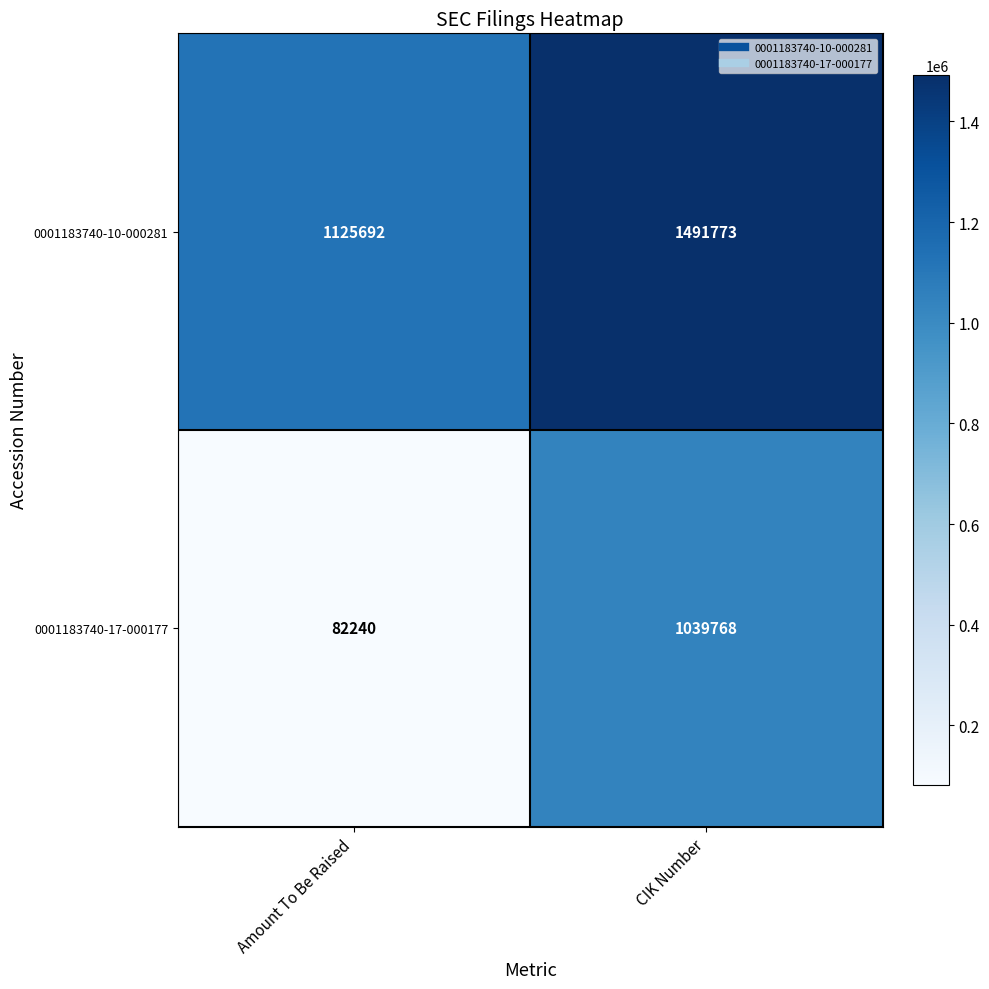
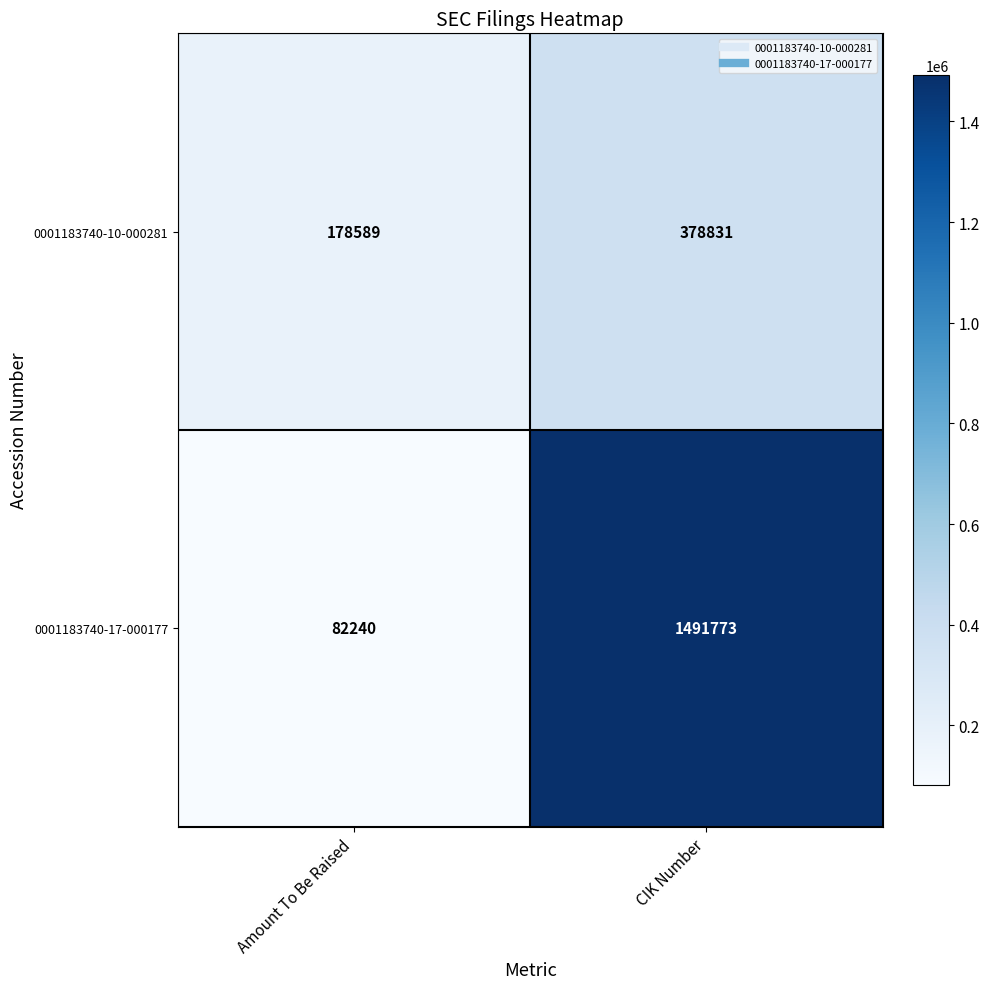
0001183740-10-000281, Amount To Be Raised: 1125692 -> 178589
0001183740-10-000281, CIK Number: 1491773 -> 378831
0001183740-17-000177, CIK Number: 1039768 -> 1491773
